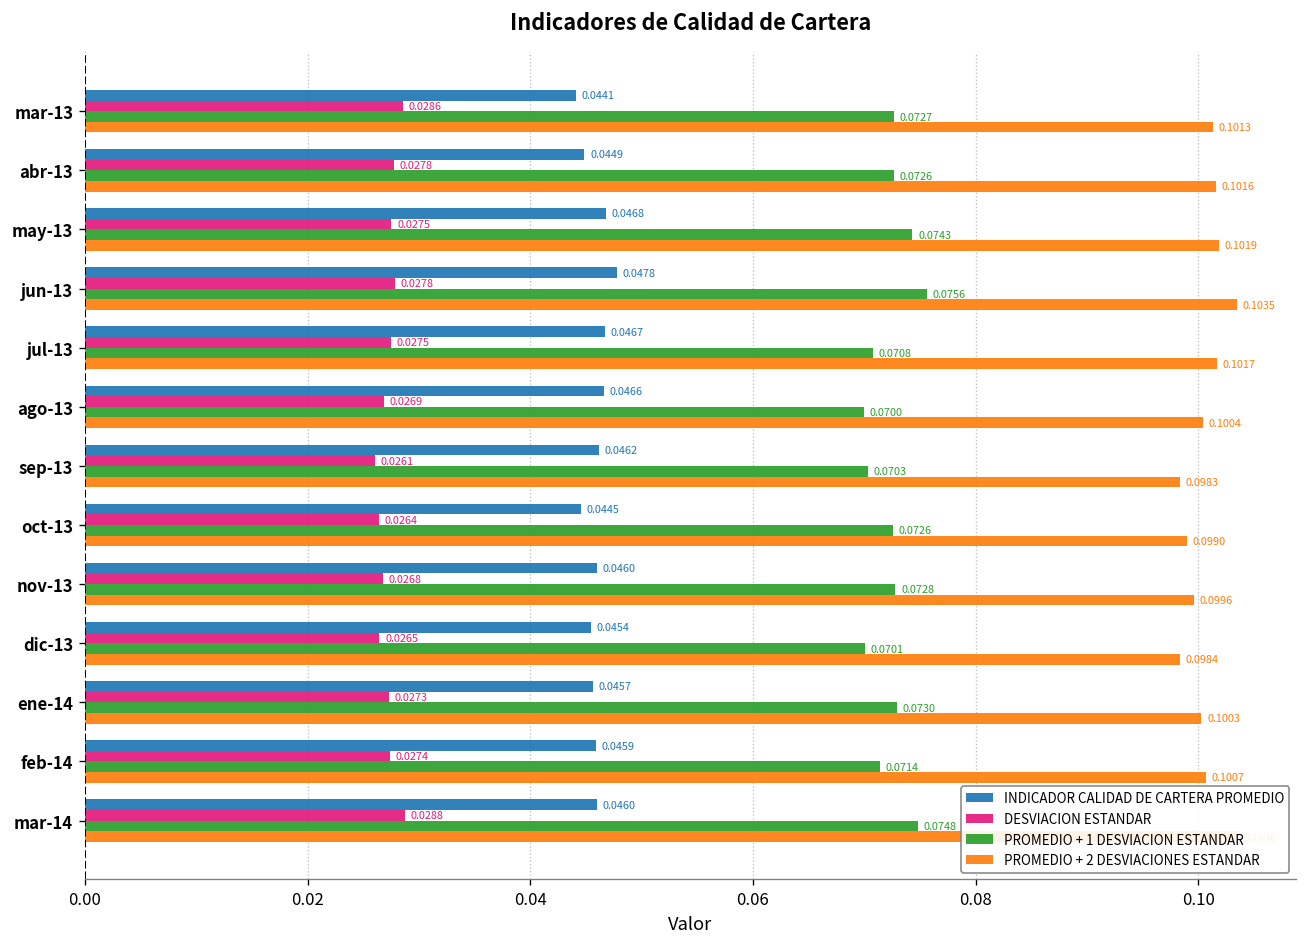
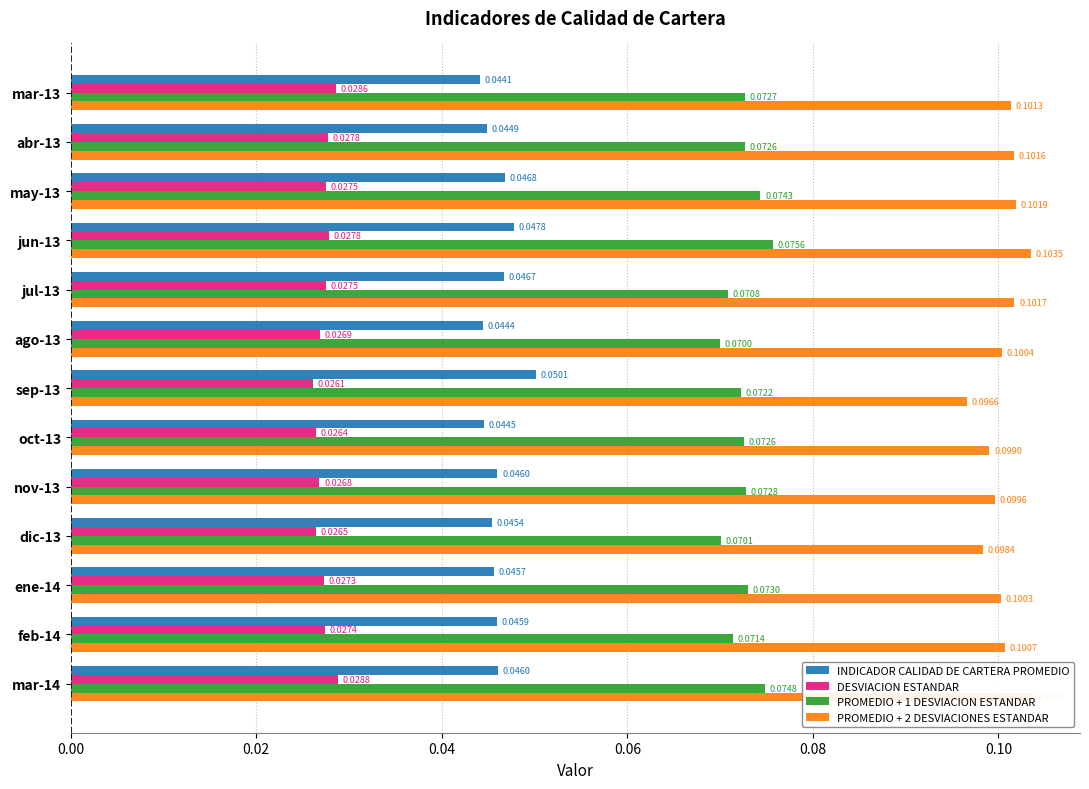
INDICADOR CALIDAD DE CARTERA PROMEDIO, ago-13: 0.0466 -> 0.0444
INDICADOR CALIDAD DE CARTERA PROMEDIO, sep-13: 0.0462 -> 0.0501
PROMEDIO + 1 DESVIACION ESTANDAR, sep-13: 0.0703 -> 0.0722
PROMEDIO + 2 DESVIACIONES ESTANDAR, sep-13: 0.0983 -> 0.0966
